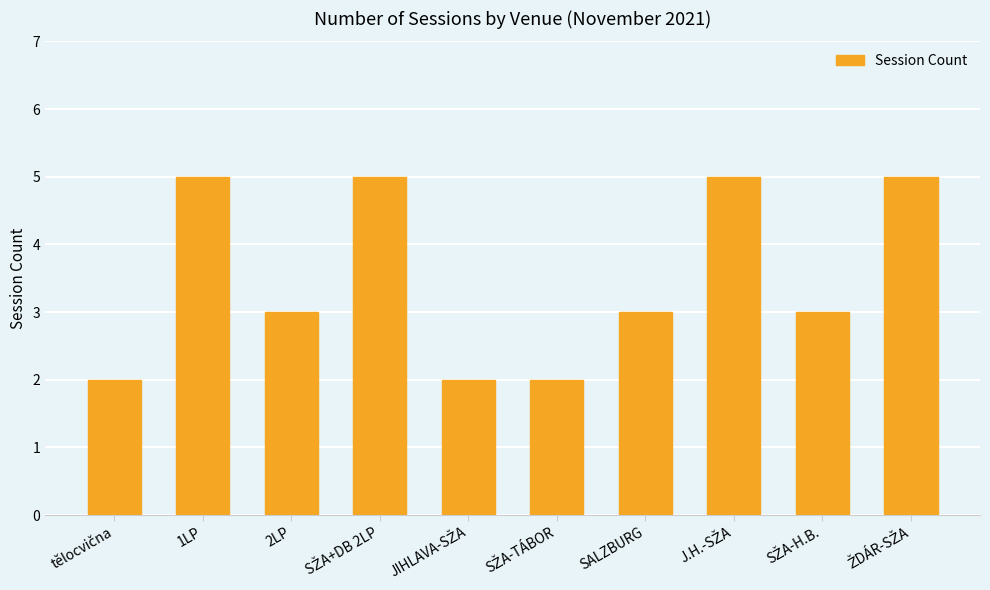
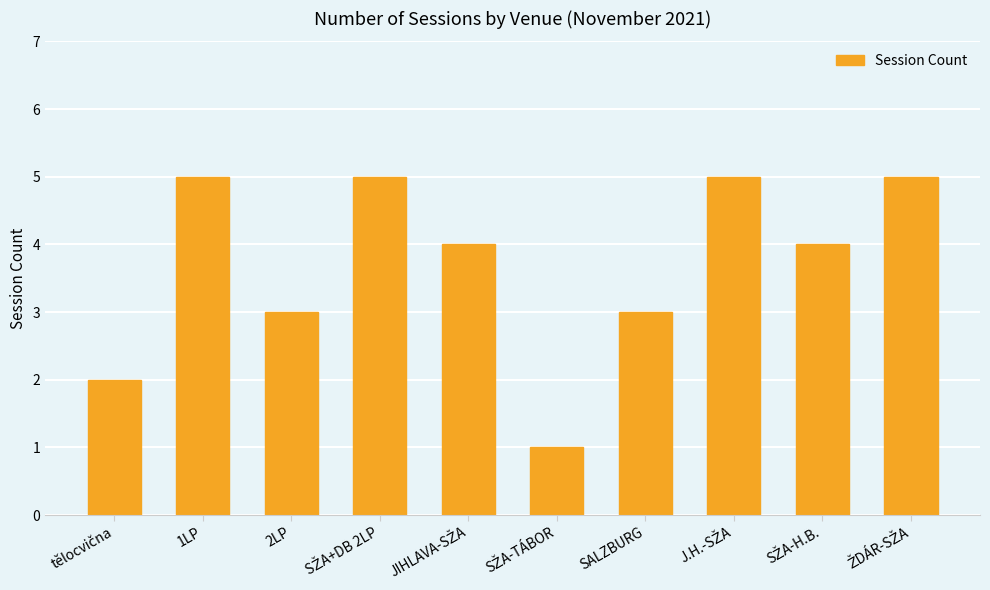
JIHLAVA-SŽA: 2 -> 4
SŽA-TÁBOR: 2 -> 1
SŽA-H.B.: 3 -> 4
